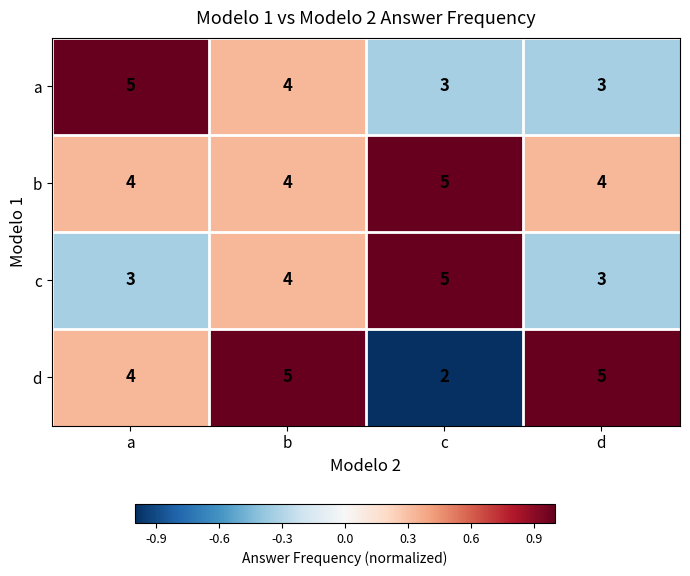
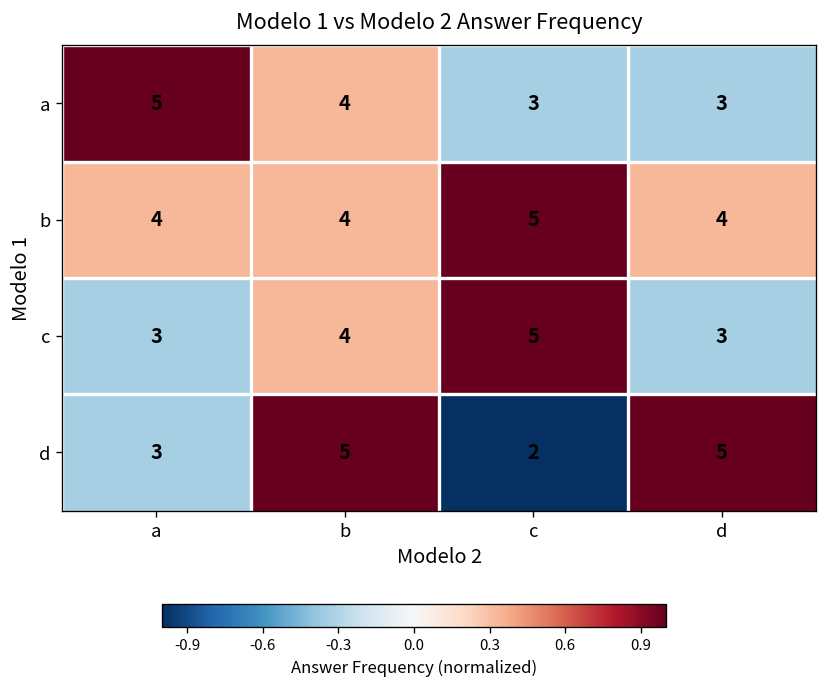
d, a: 4 -> 3
